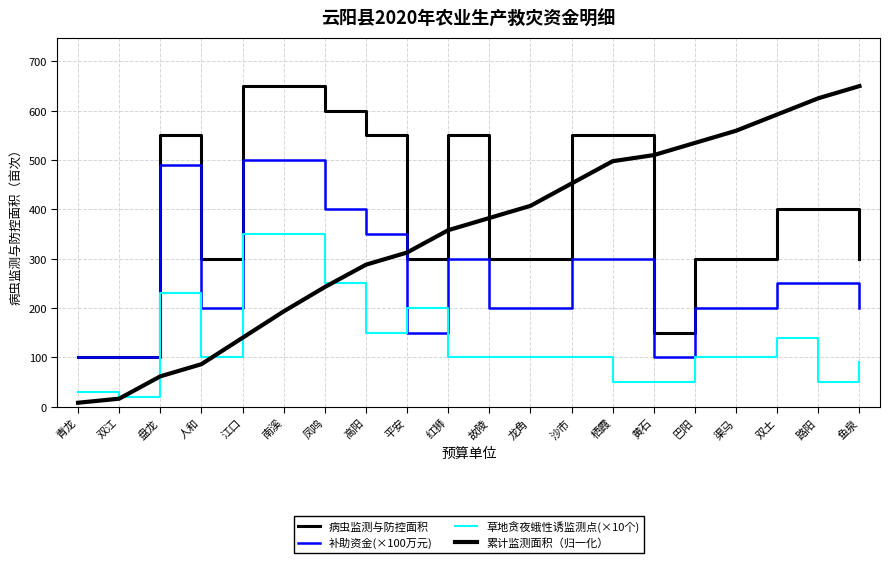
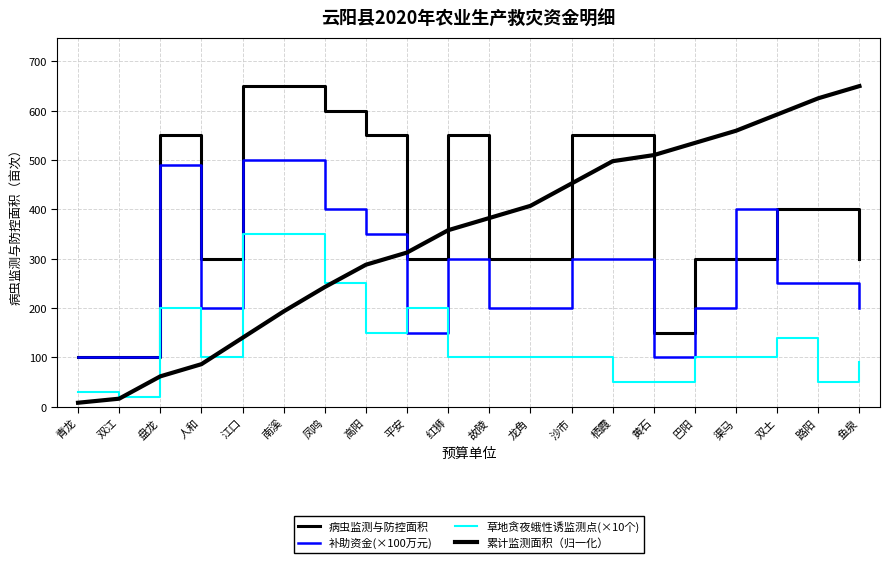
草地贪夜蛾性诱监测点(×10个), 盘龙: 230 -> 200
补助资金(×100万元), 渠马: 200 -> 400
